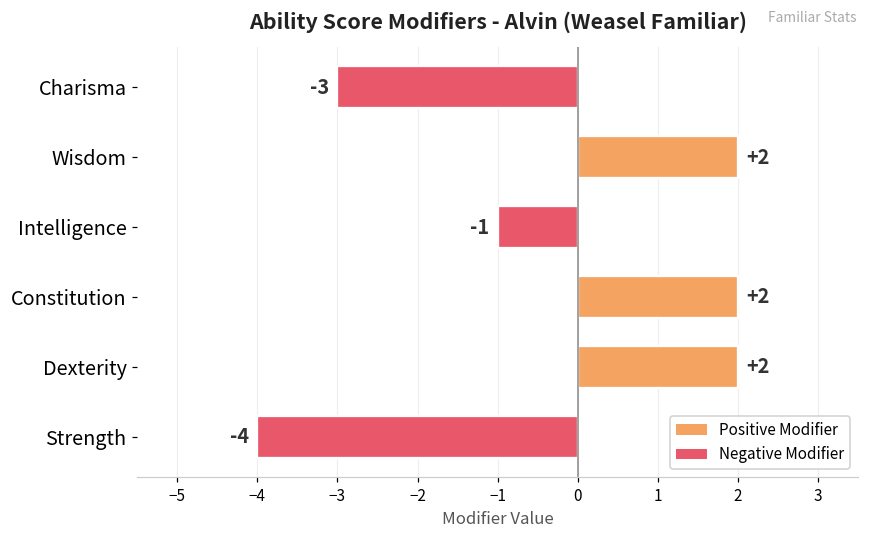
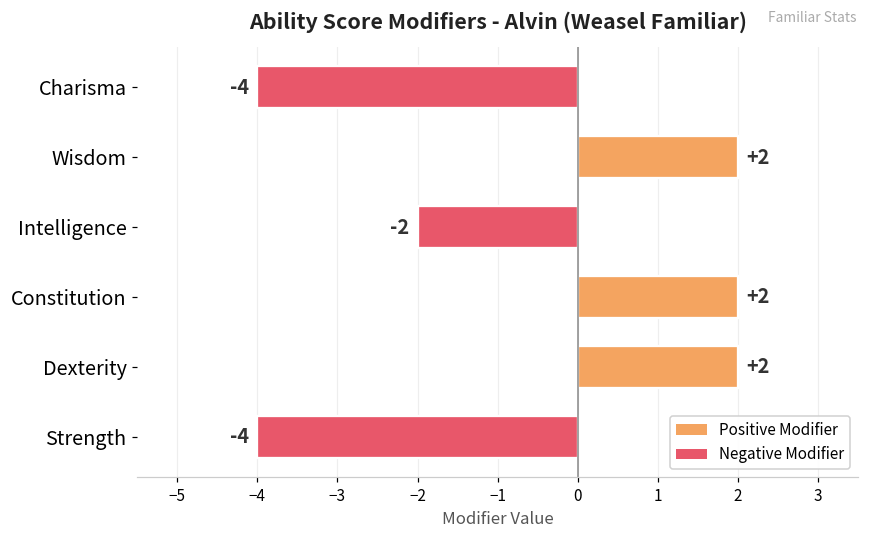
Charisma: -3 -> -4
Intelligence: -1 -> -2
